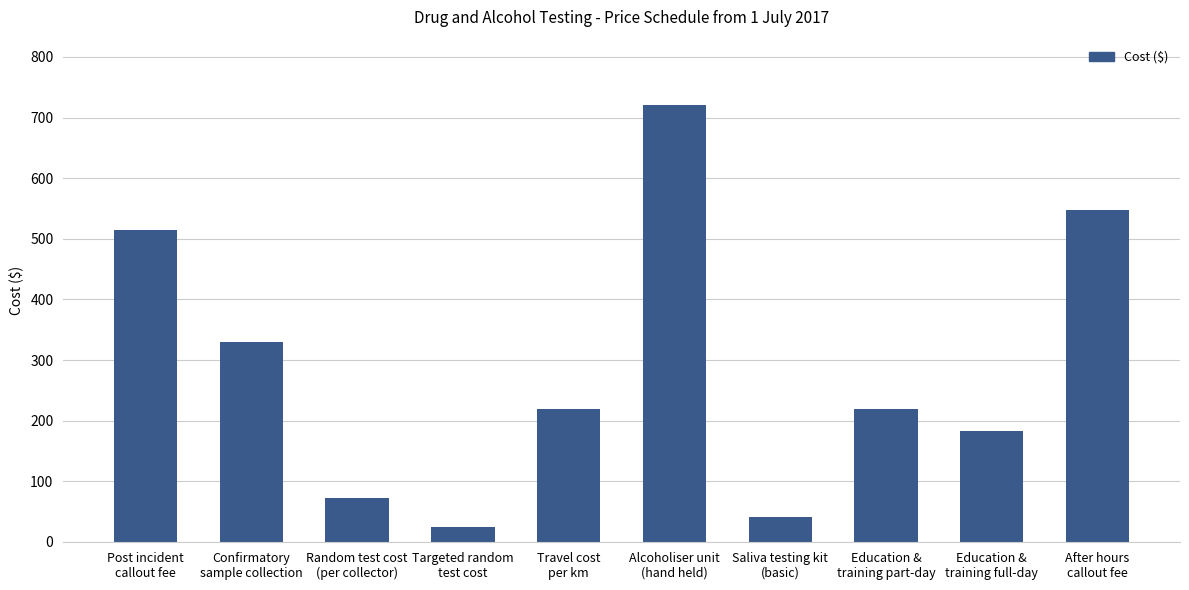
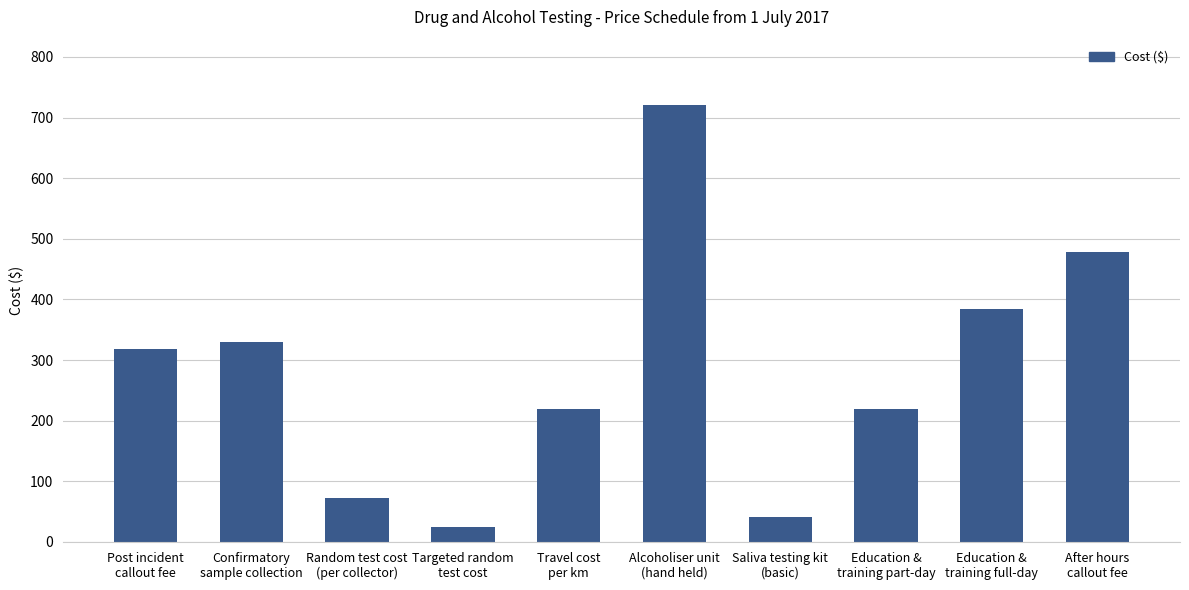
Post incident callout fee: 520 -> 320
Education & training full-day: 180 -> 380
After hours callout fee: 550 -> 480
